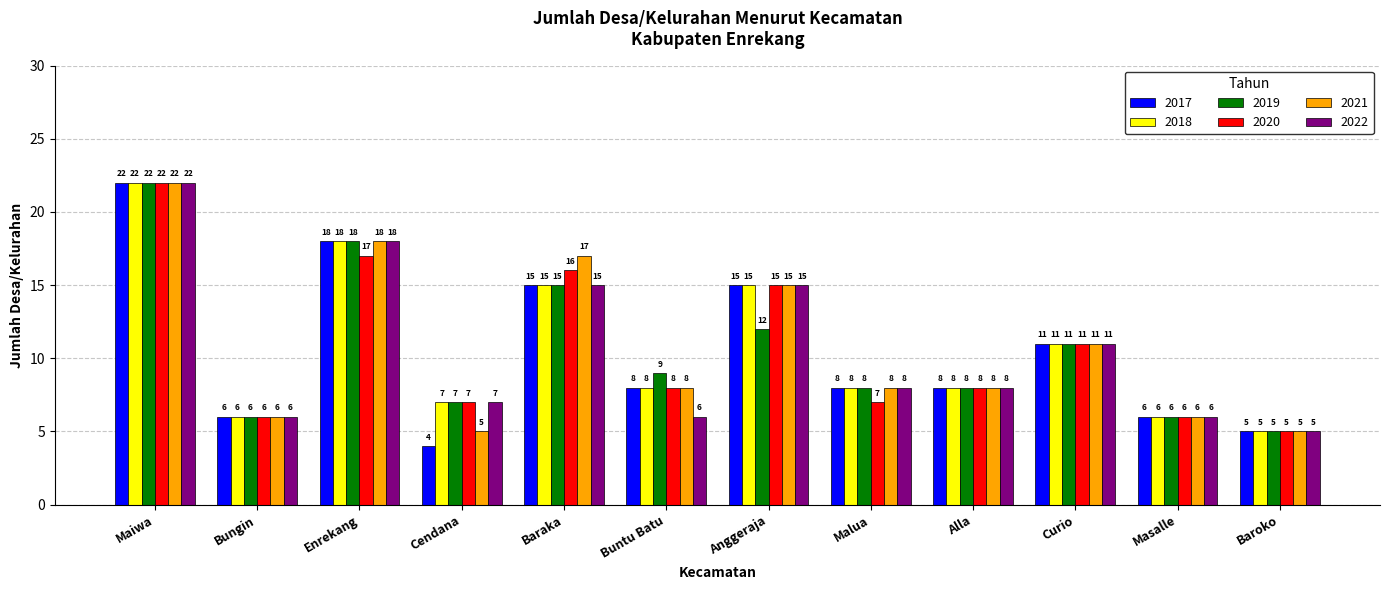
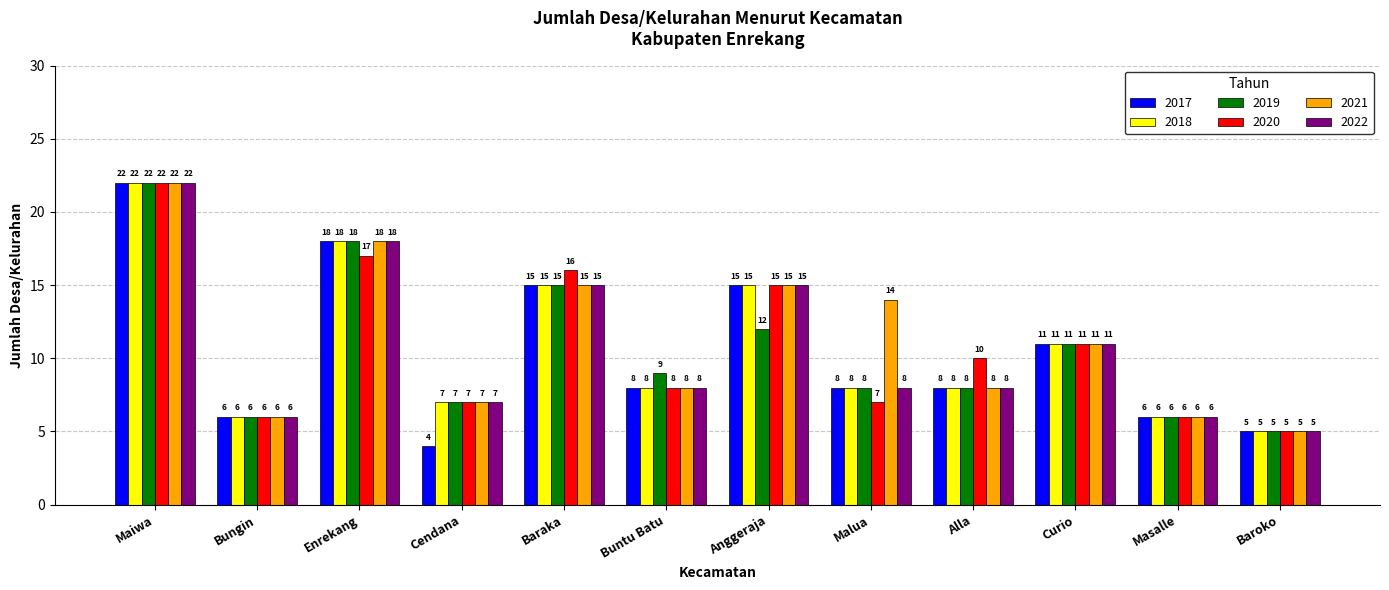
2021, Cendana: 5 -> 7
2021, Baraka: 17 -> 15
2022, Buntu Batu: 6 -> 8
2021, Malua: 8 -> 14
2020, Alla: 8 -> 10
